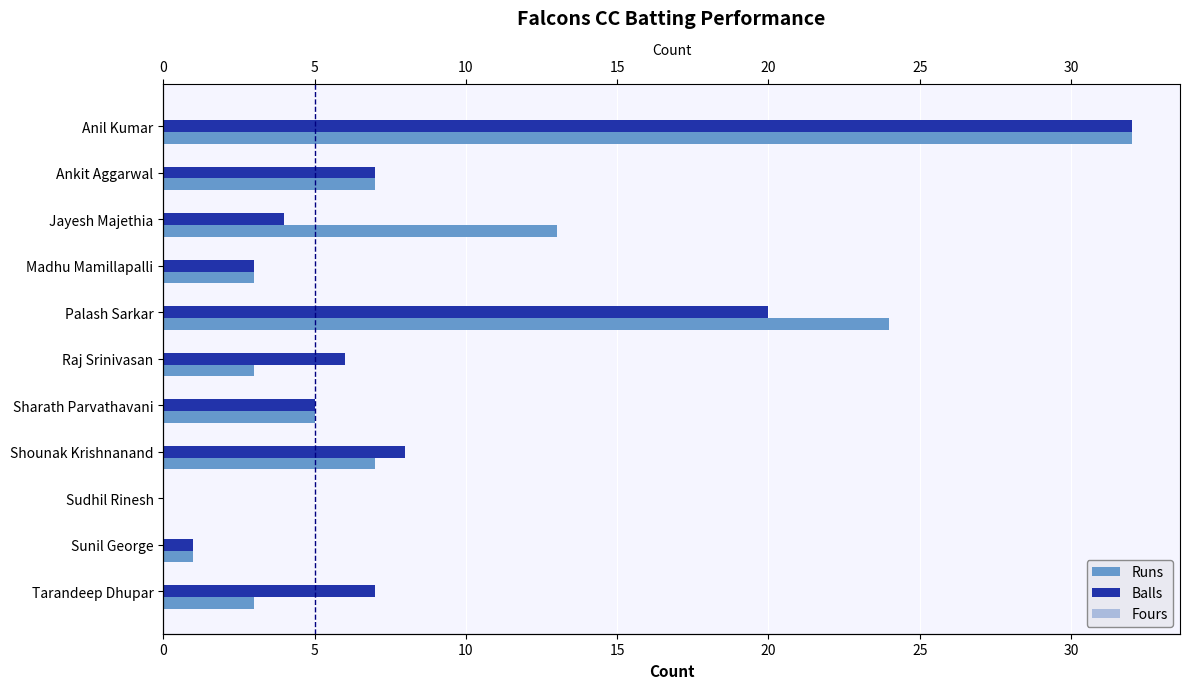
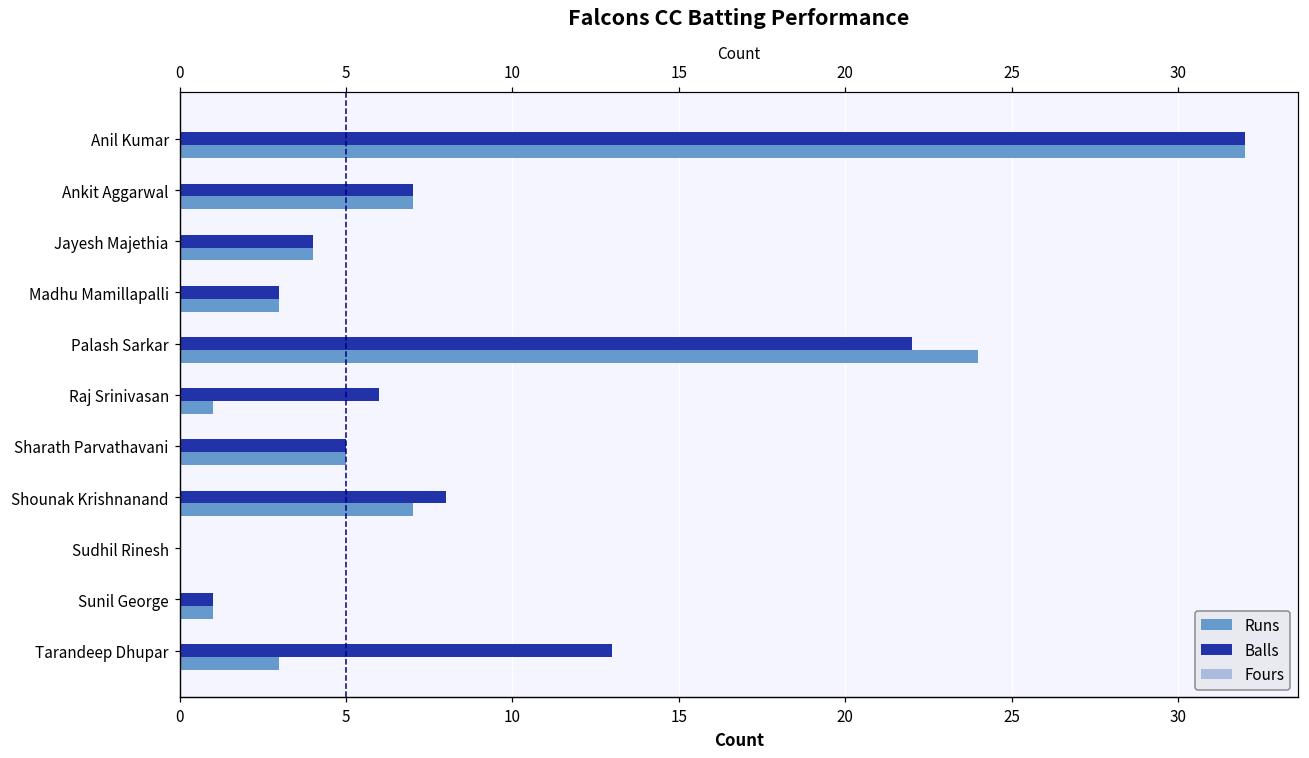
Runs, Jayesh Majethia: 13 -> 4
Balls, Palash Sarkar: 20 -> 22
Runs, Raj Srinivasan: 3 -> 1
Balls, Tarandeep Dhupar: 7 -> 13
